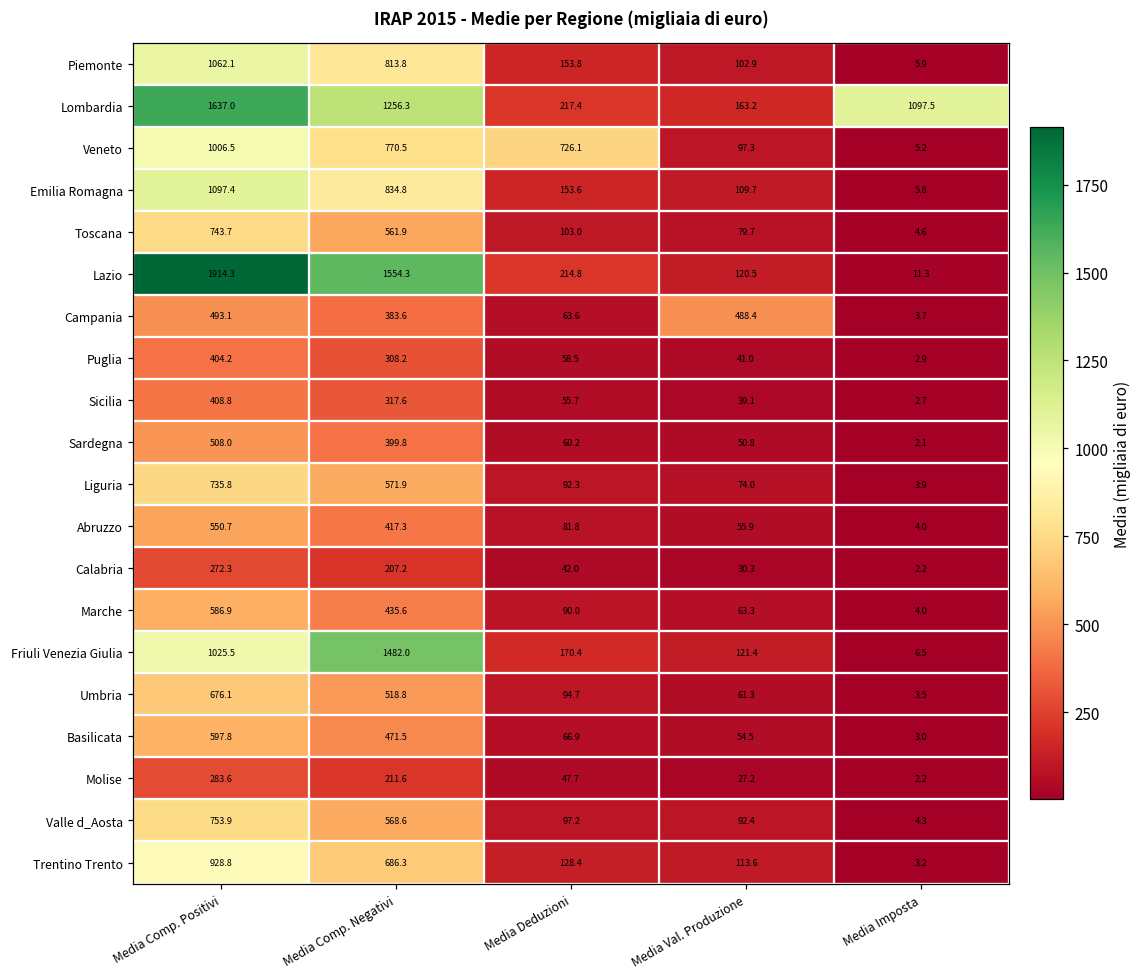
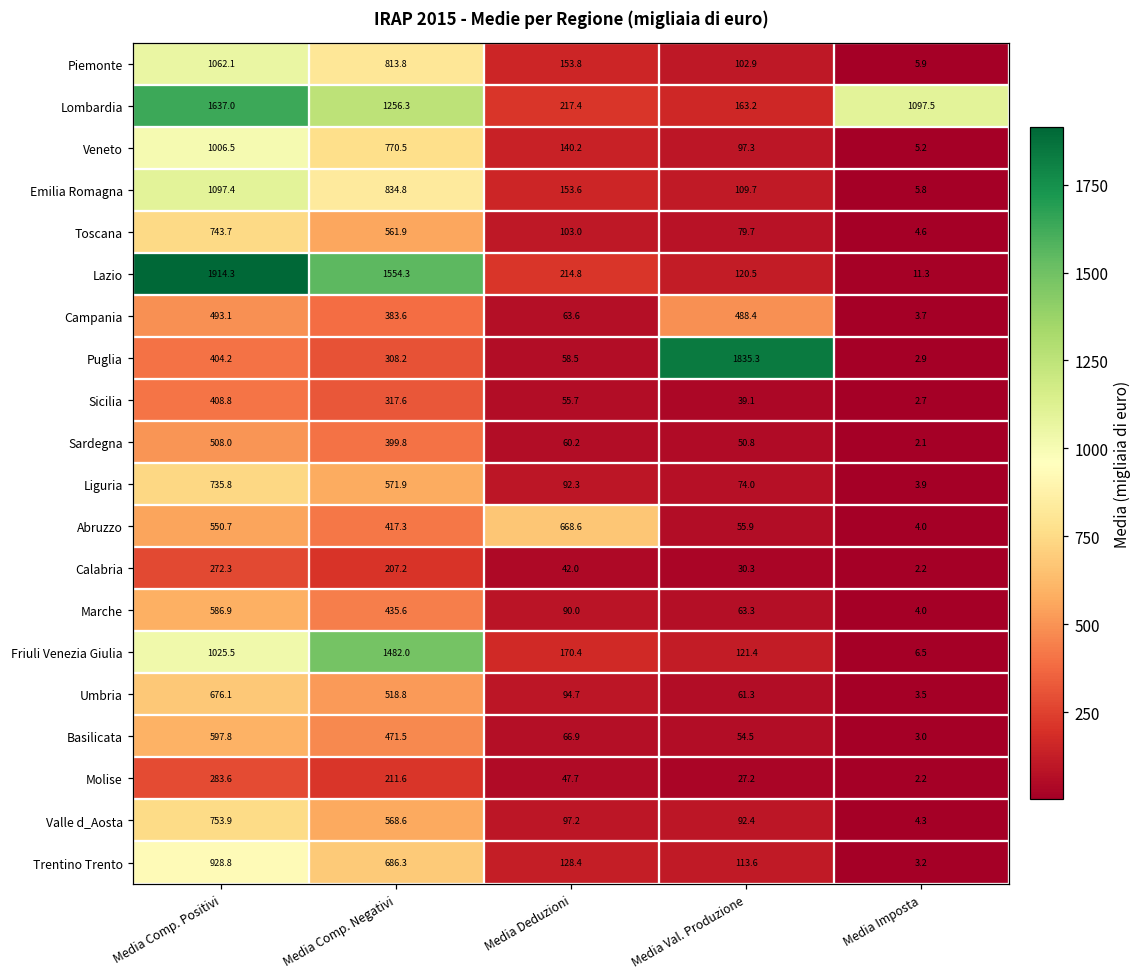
Veneto, Media Deduzioni: 726.1 -> 140.2
Puglia, Media Val. Produzione: 41.0 -> 1835.3
Abruzzo, Media Deduzioni: 81.8 -> 668.6
